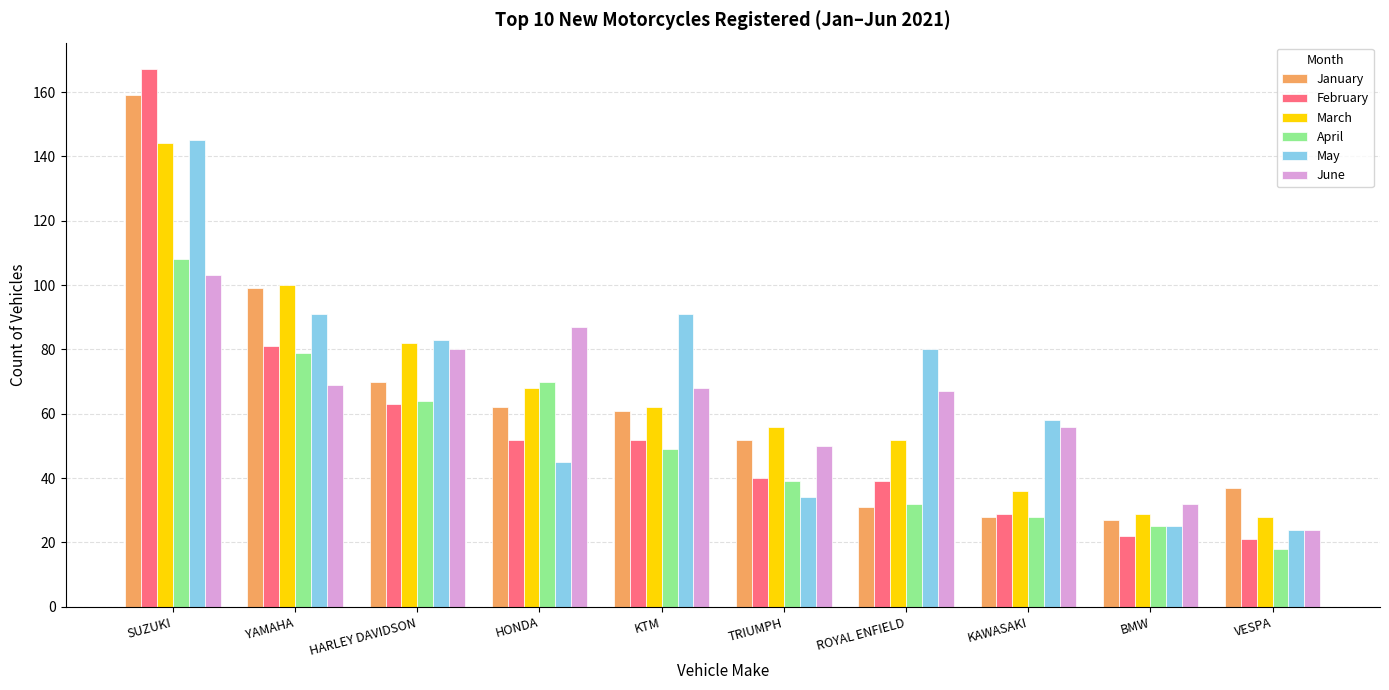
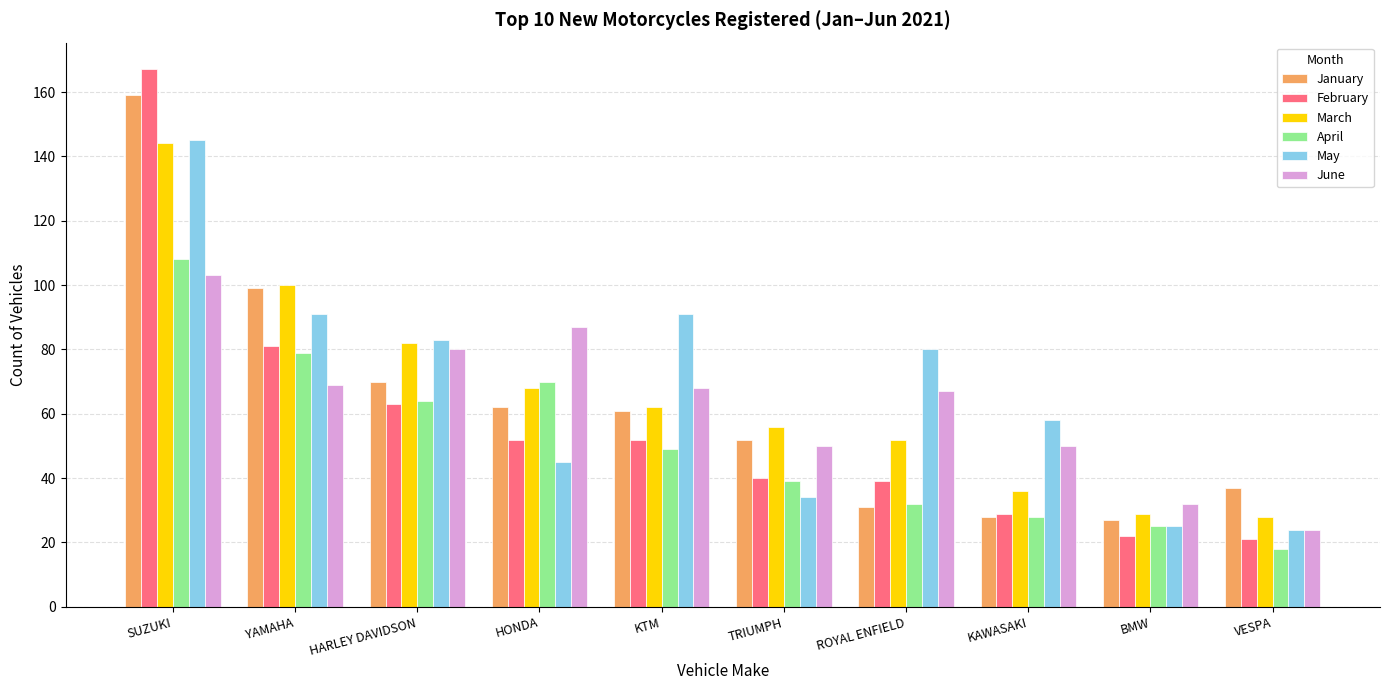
June, KAWASAKI: 56 -> 50
